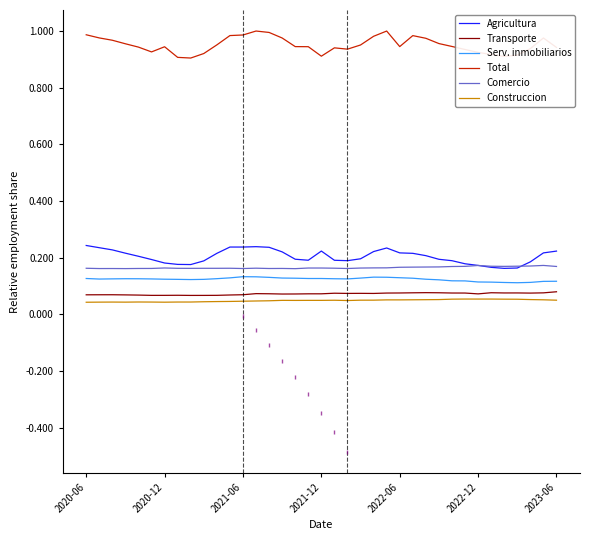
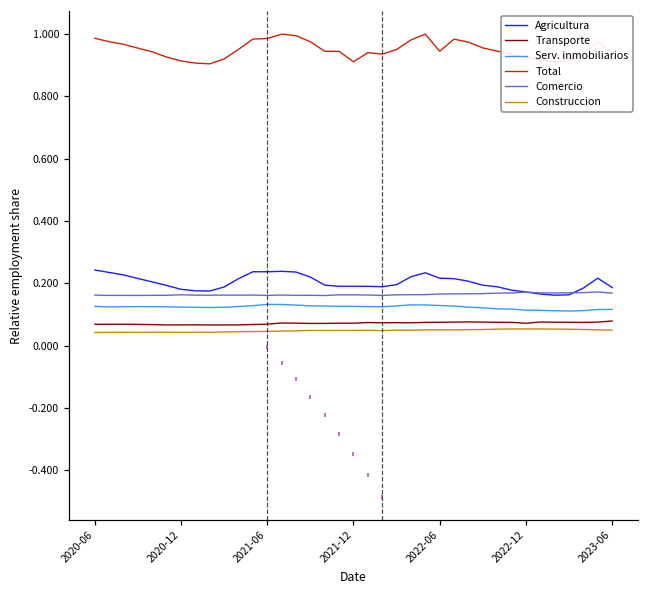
Total, 2020-12: 0.94 -> 0.91
Agricultura, 2021-12: 0.22 -> 0.19
Agricultura, 2023-06: 0.22 -> 0.19
